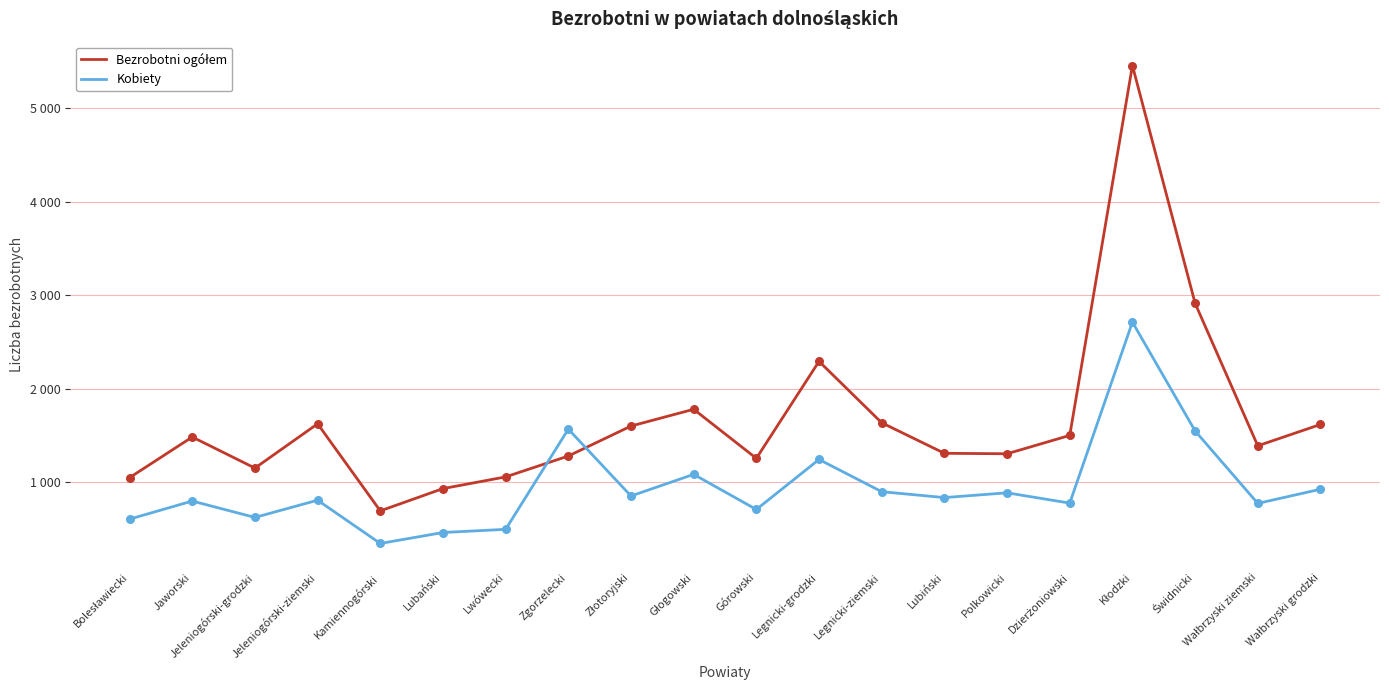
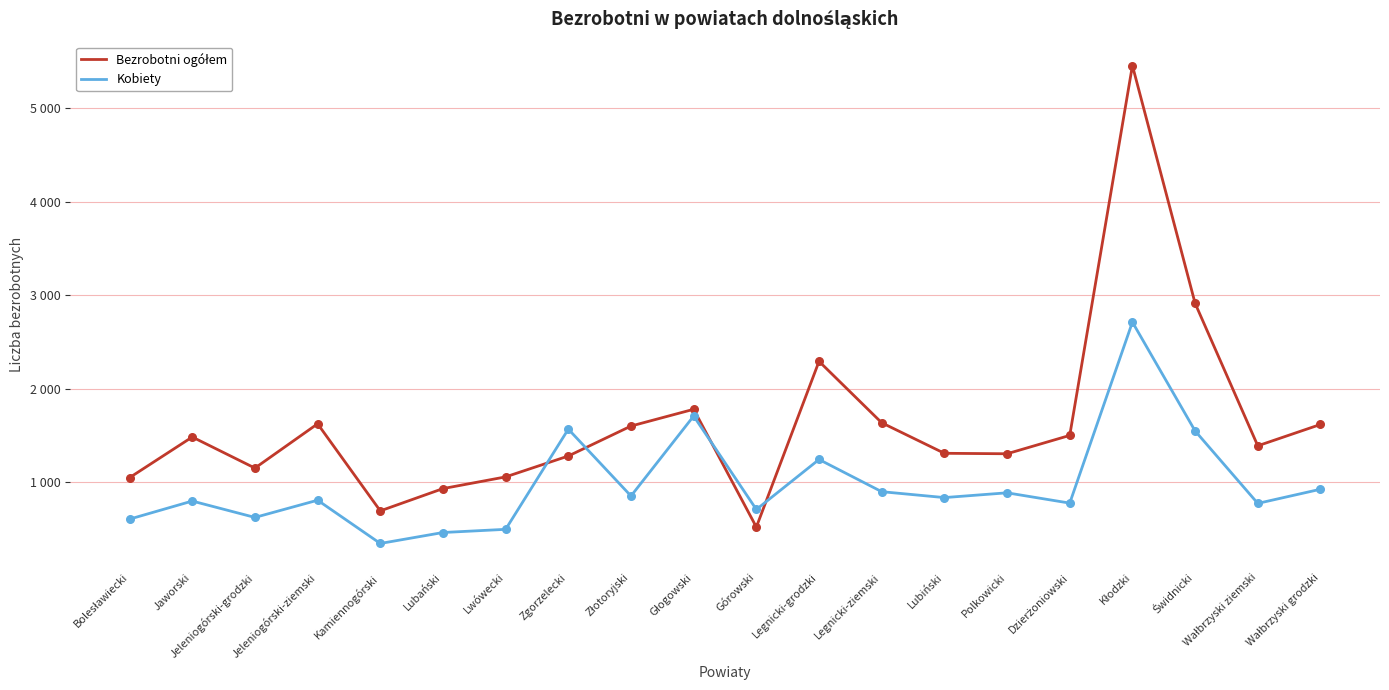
Kobiety, Głogowski: 1100 -> 1700
Bezrobotni ogółem, Górowski: 1300 -> 500
